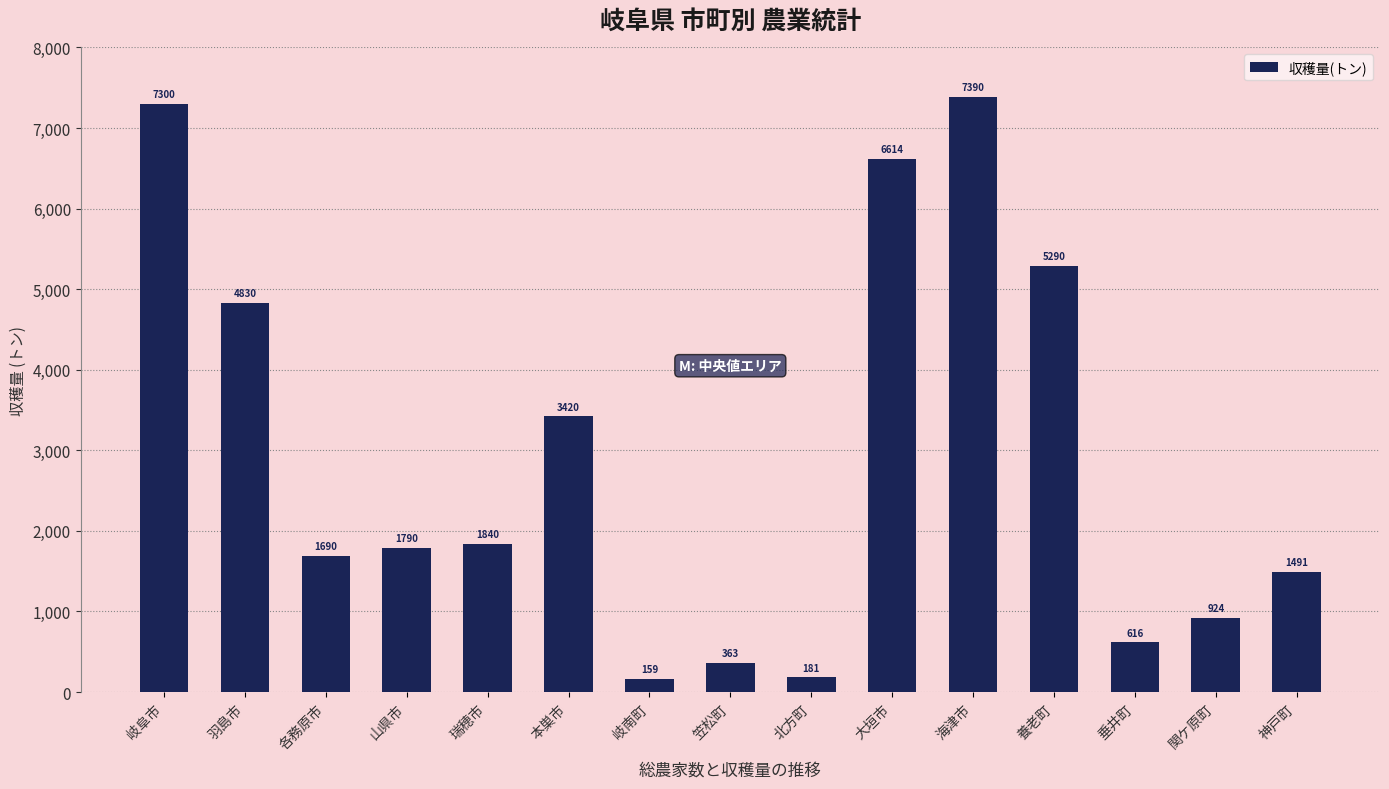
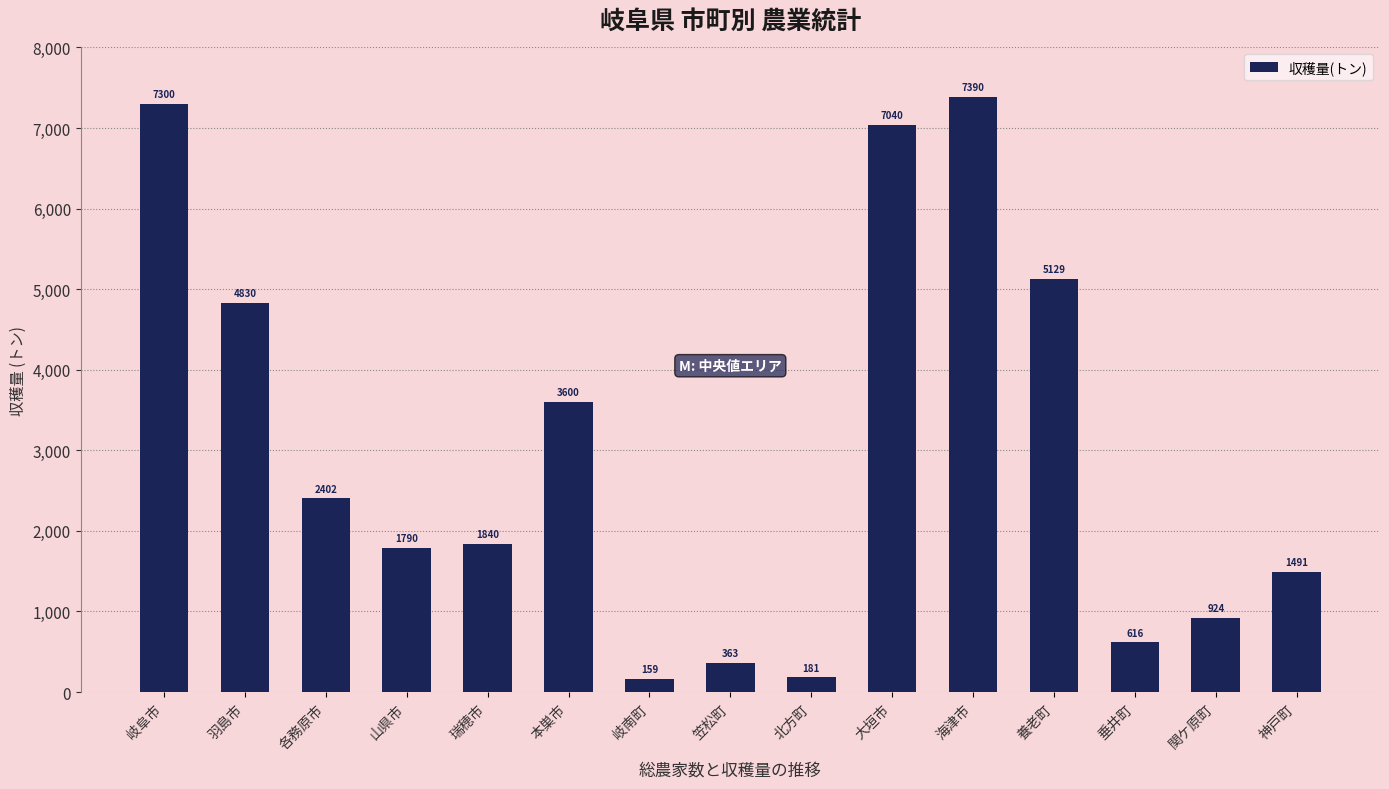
各務原市: 1690 -> 2402
本巣市: 3420 -> 3600
大垣市: 6614 -> 7040
養老町: 5290 -> 5129
